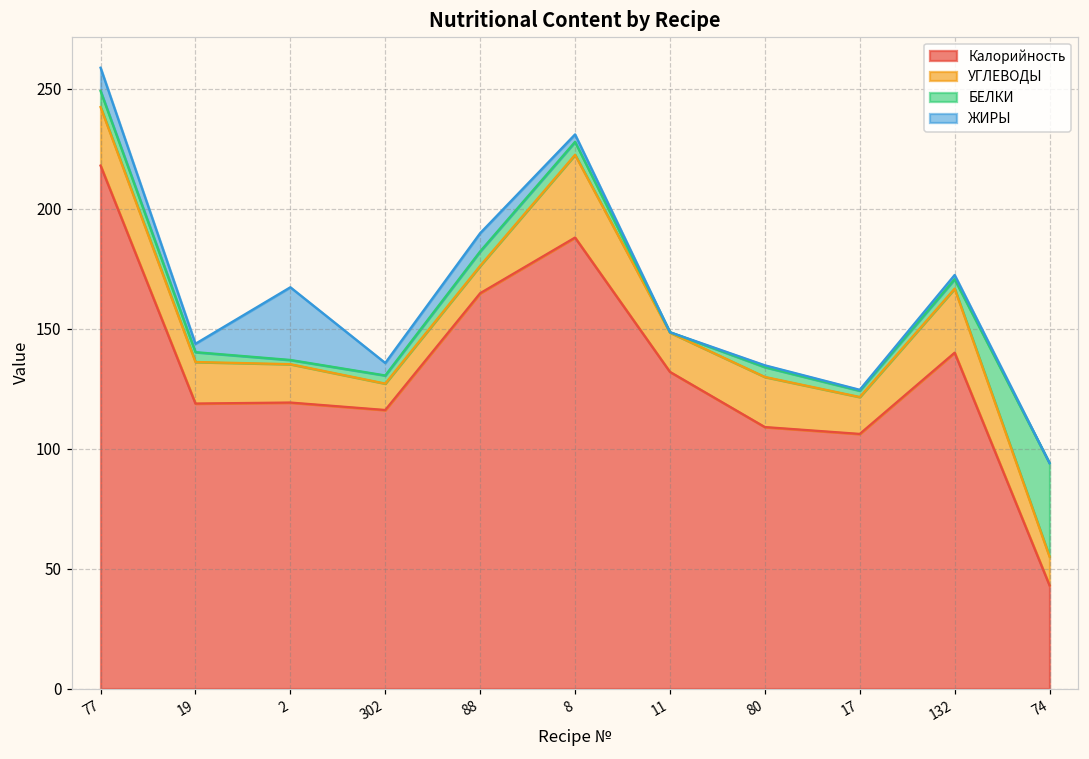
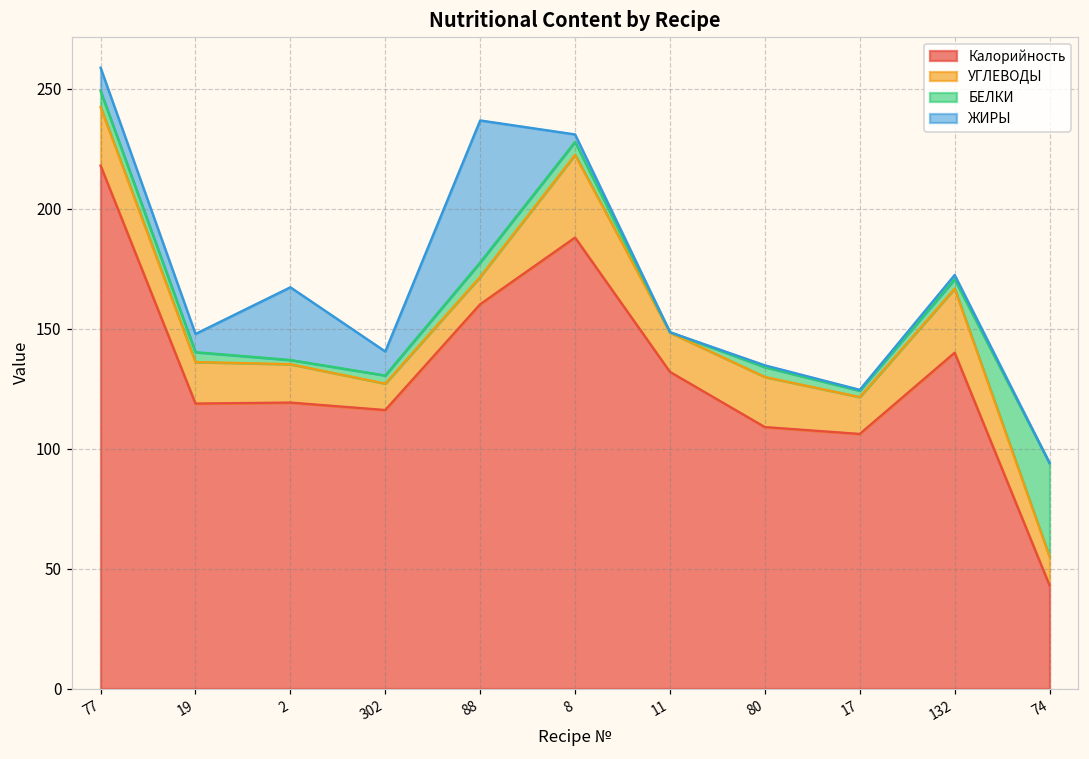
ЖИРЫ, 19: 4 -> 8
ЖИРЫ, 302: 5 -> 10
Калорийность, 88: 165 -> 160
ЖИРЫ, 88: 8 -> 59
